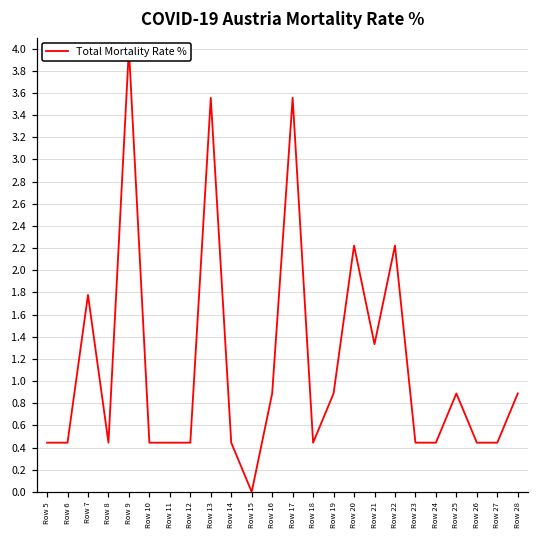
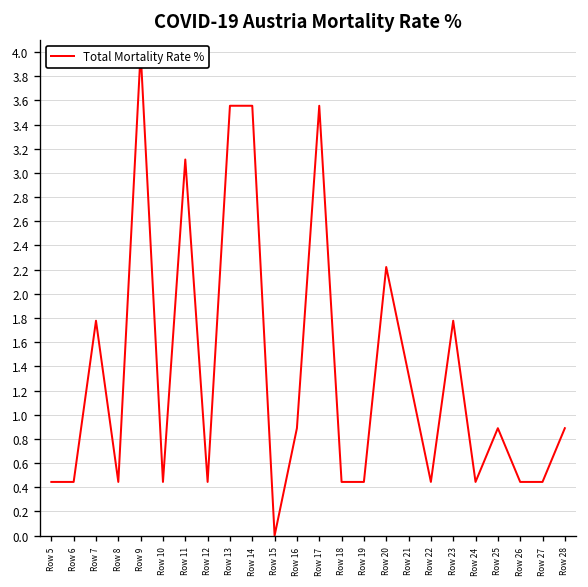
Row 11: 0.44 -> 3.11
Row 14: 0.44 -> 3.56
Row 19: 0.89 -> 0.44
Row 22: 2.22 -> 0.44
Row 23: 0.44 -> 1.78
